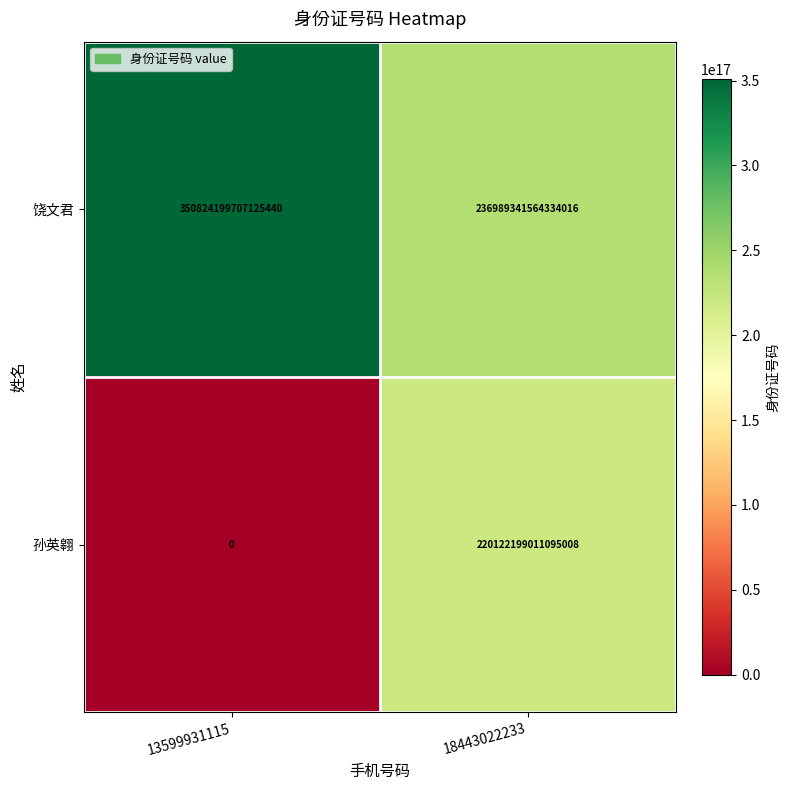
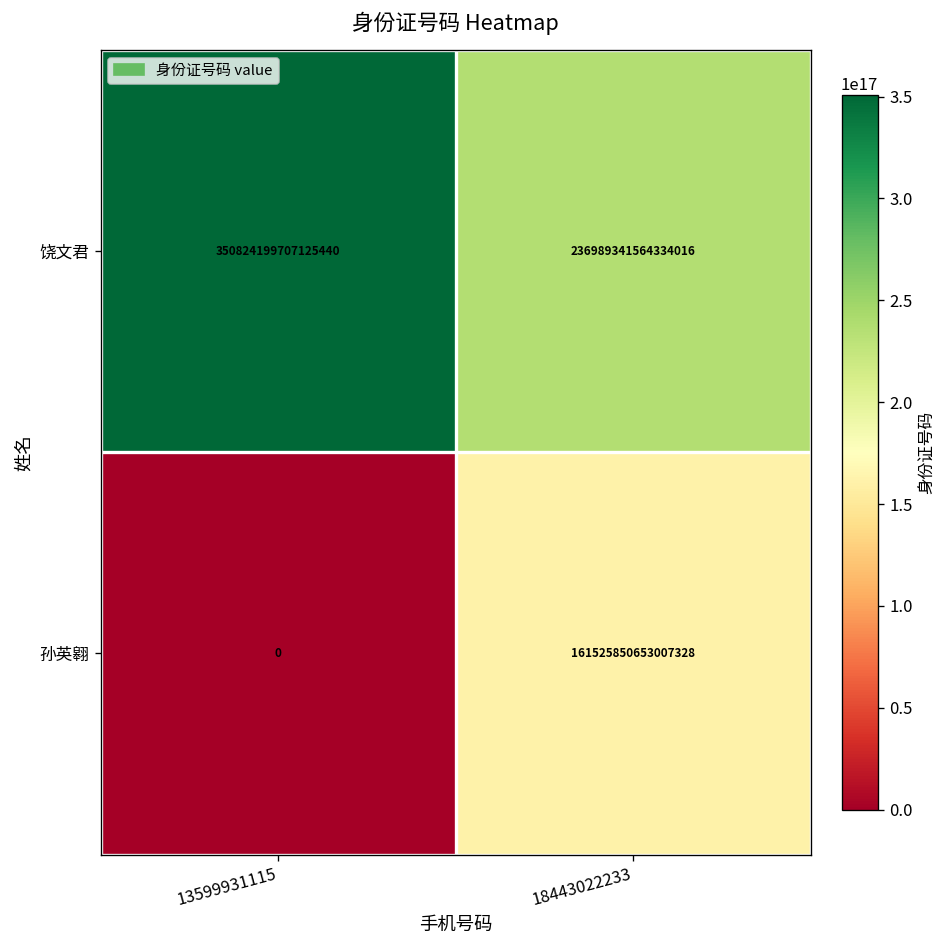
孙英翱, 18443022233: 220122199011095008 -> 161525850653007328
